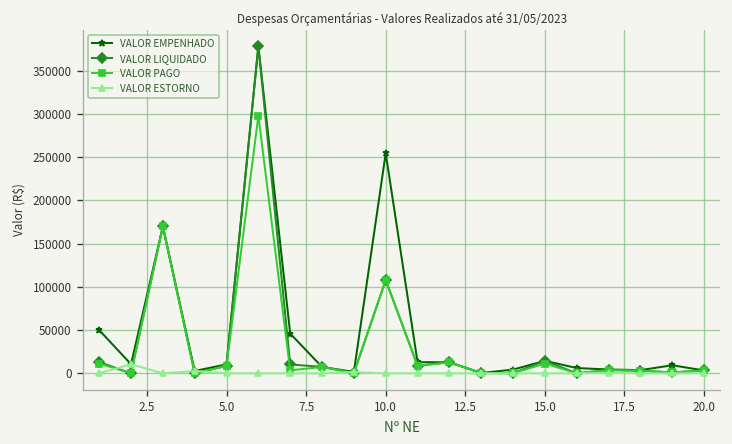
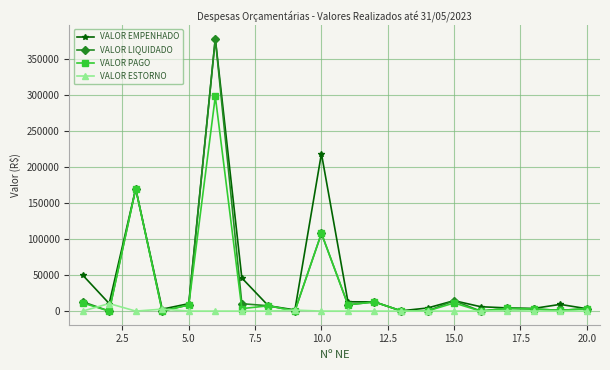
VALOR EMPENHADO, 10.0: 250000 -> 220000
